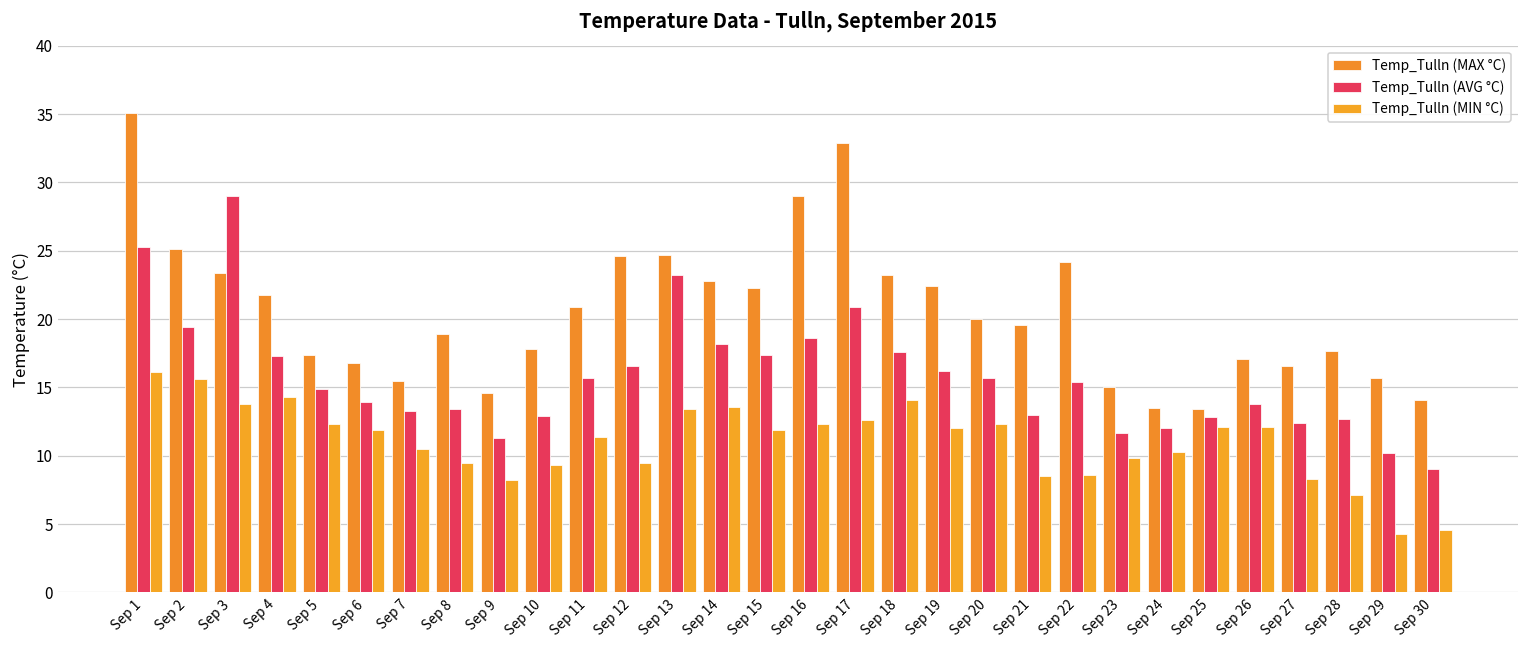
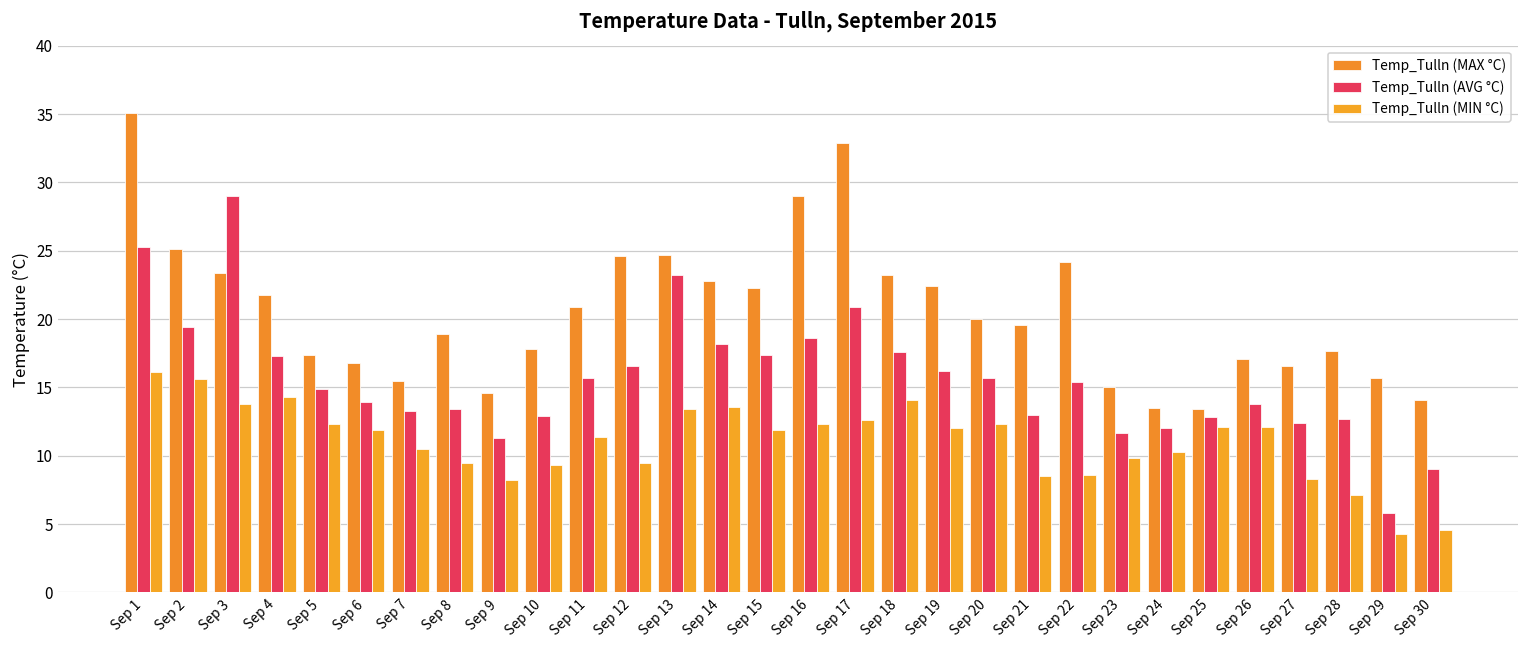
Temp_Tulln (AVG °C), Sep 29: 10.2 -> 5.8
